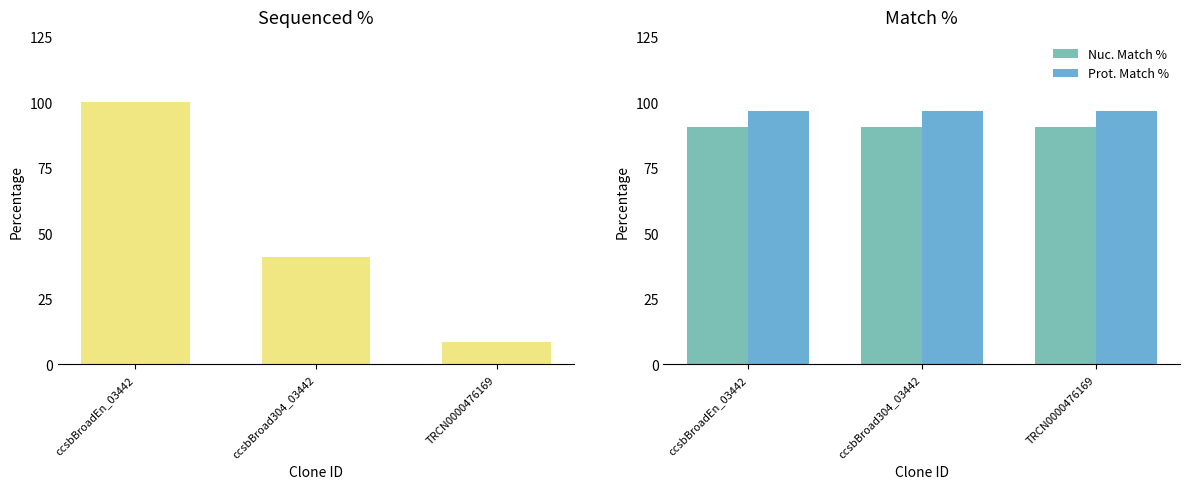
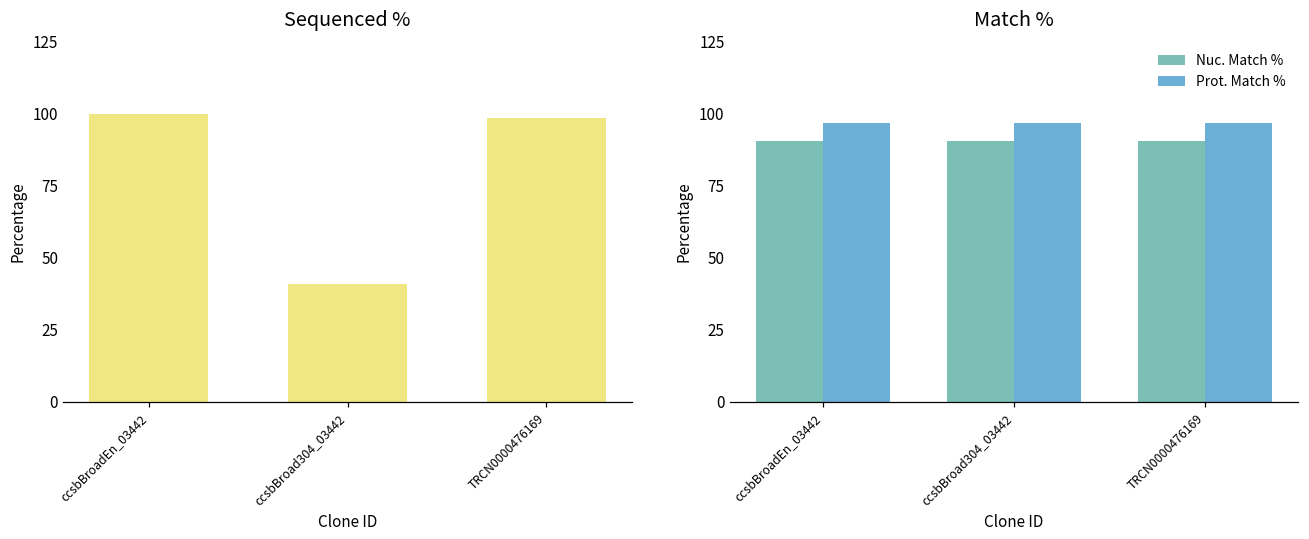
Sequenced %, TRCN0000476169: 9 -> 99
